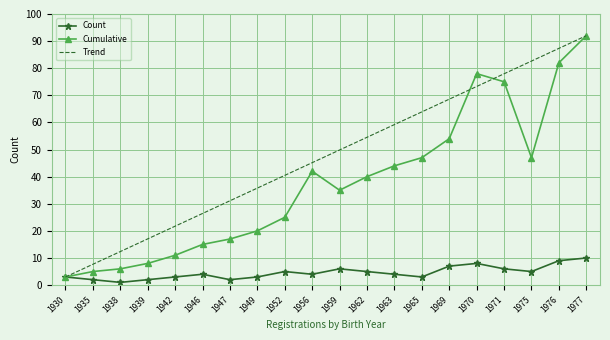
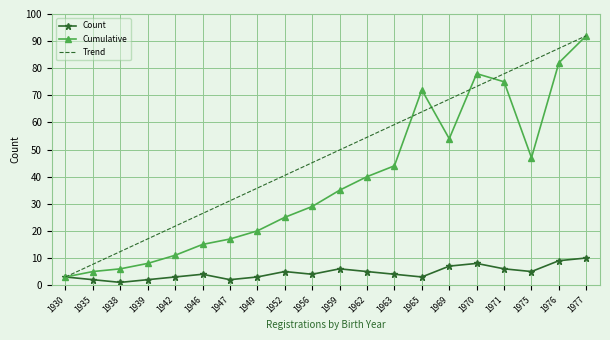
Cumulative, 1956: 42 -> 29
Cumulative, 1965: 47 -> 72
